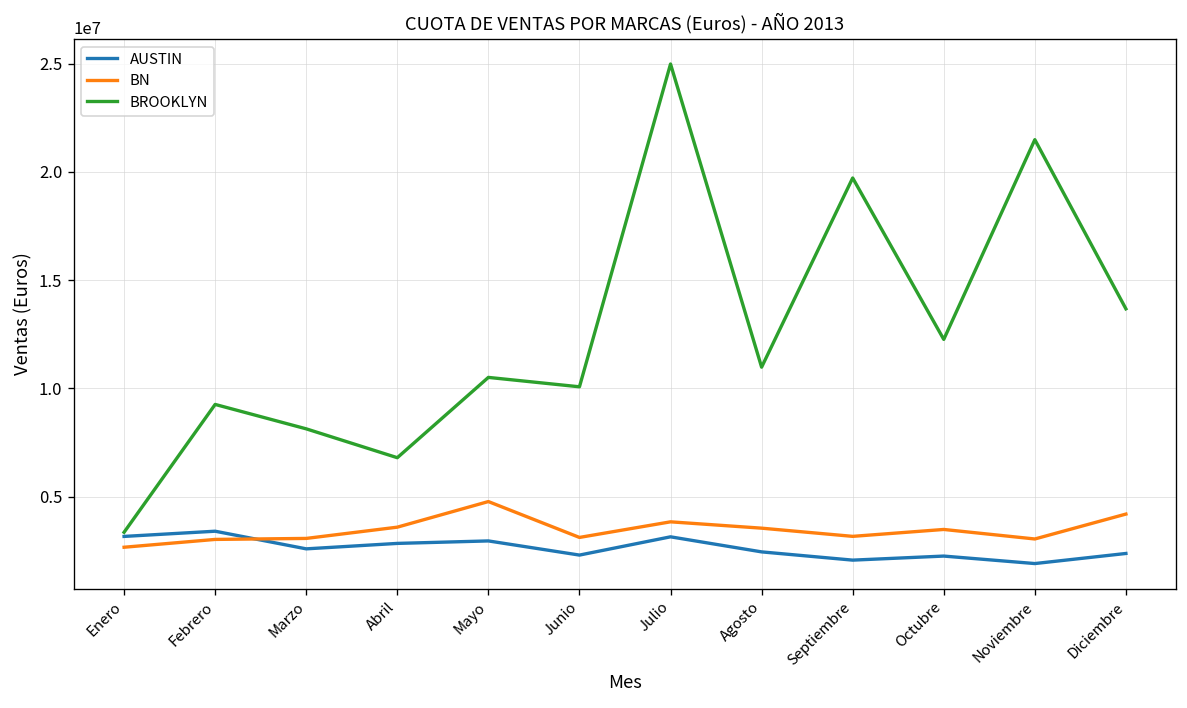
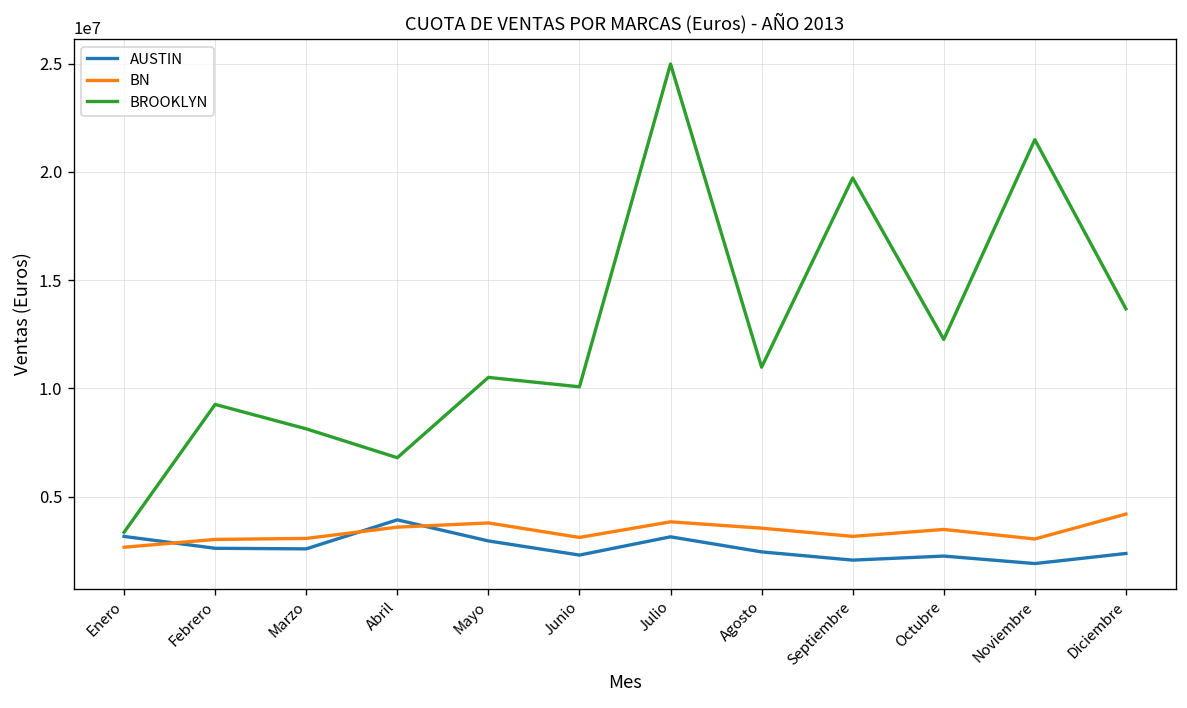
AUSTIN, Febrero: 3400000 -> 2600000
AUSTIN, Abril: 2800000 -> 3900000
BN, Mayo: 4800000 -> 3800000
